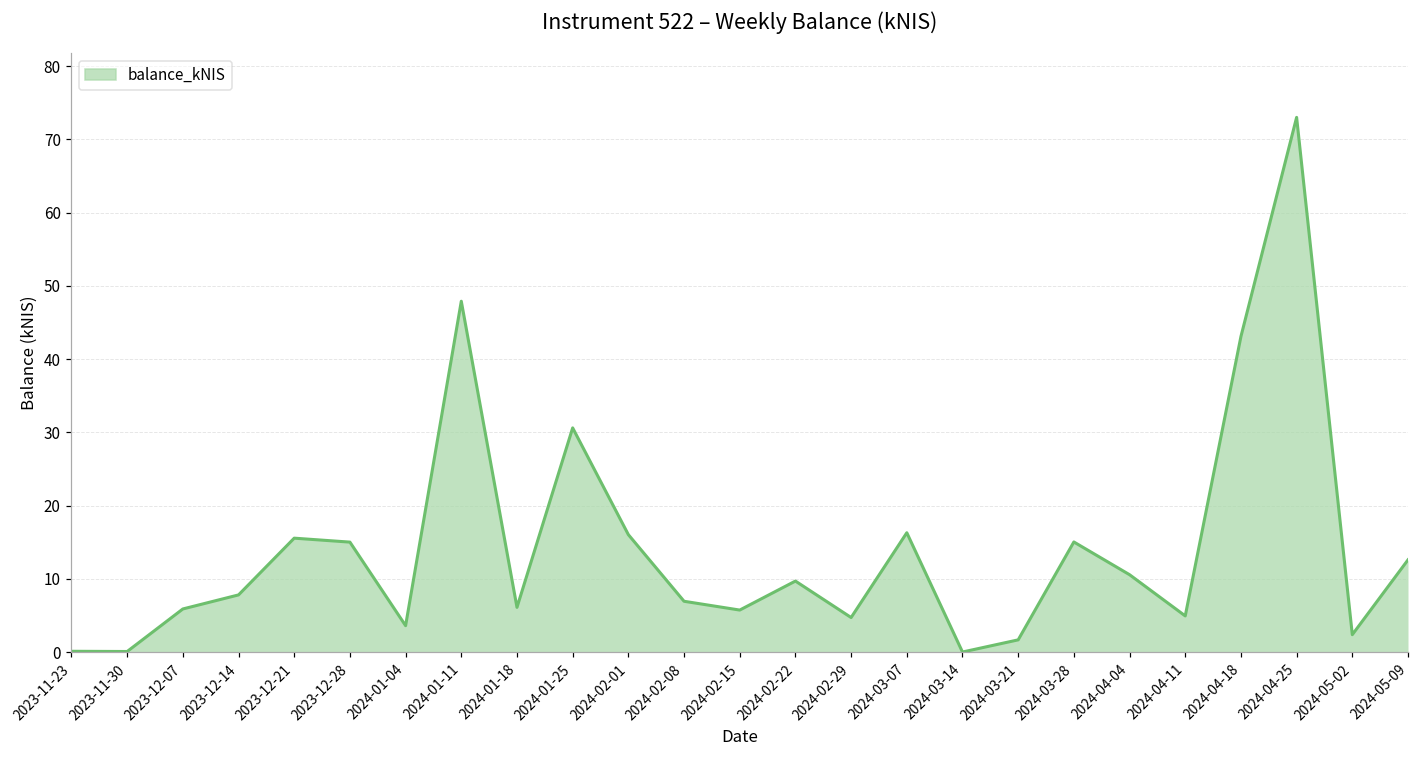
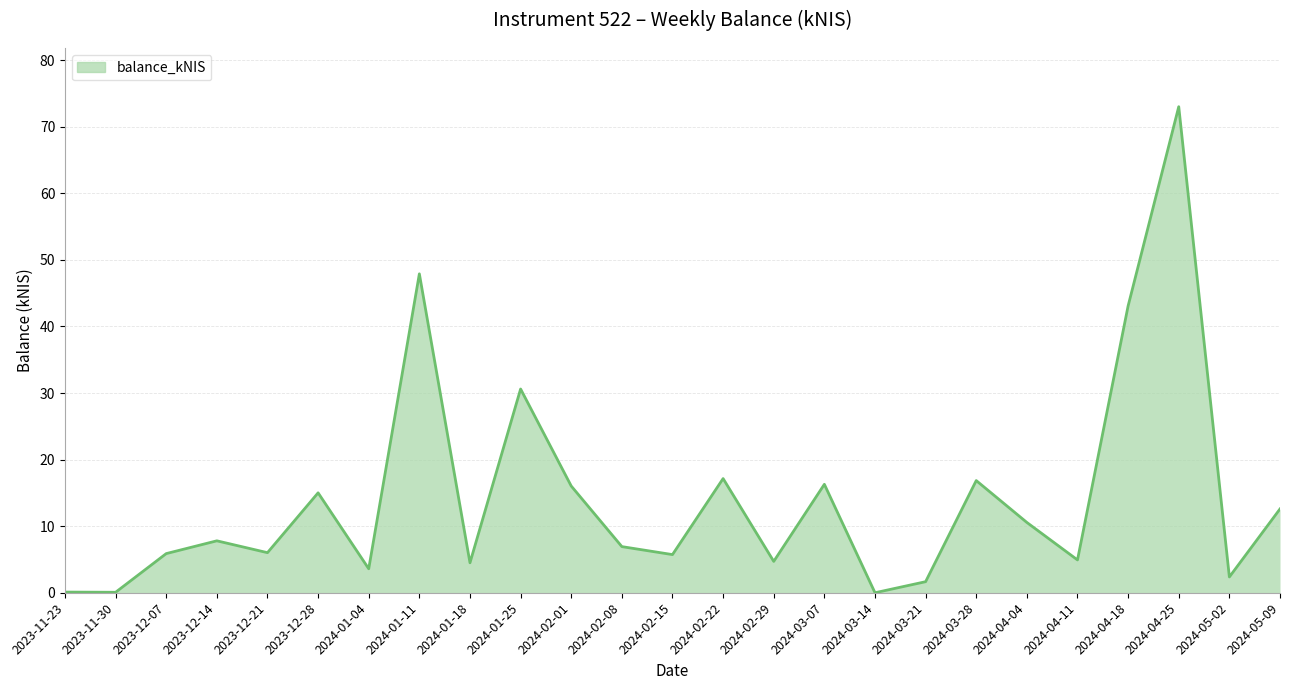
2023-12-21: 16 -> 6
2024-01-18: 6 -> 5
2024-02-22: 10 -> 17
2024-03-28: 15 -> 17
